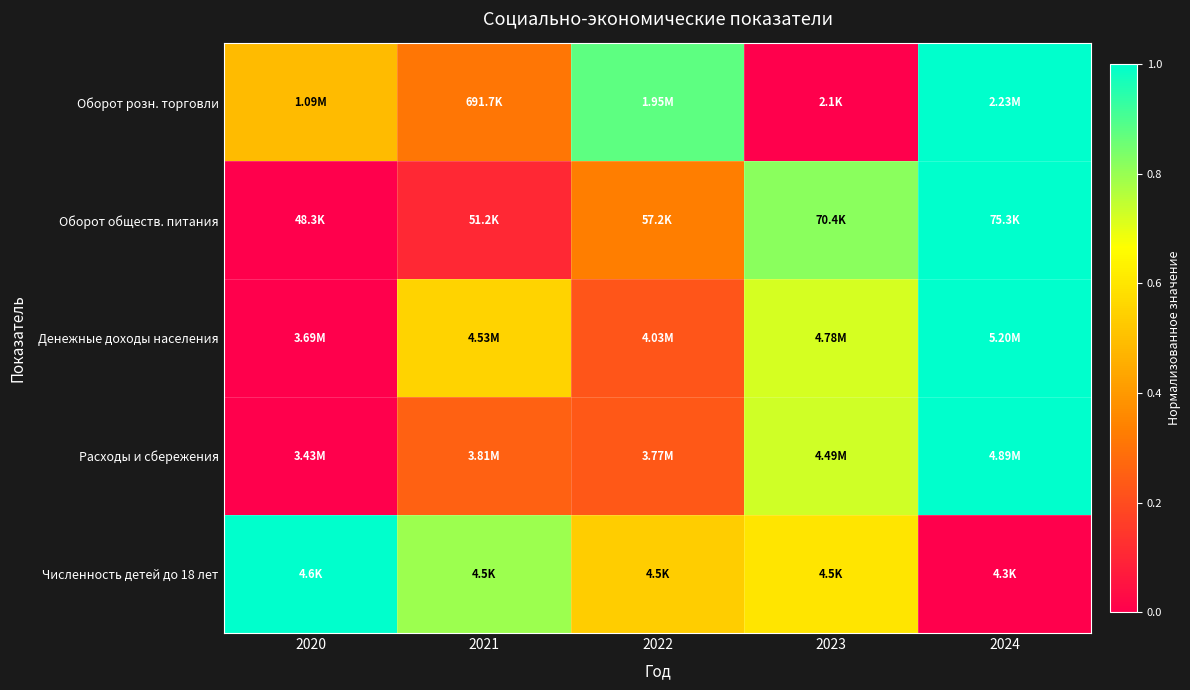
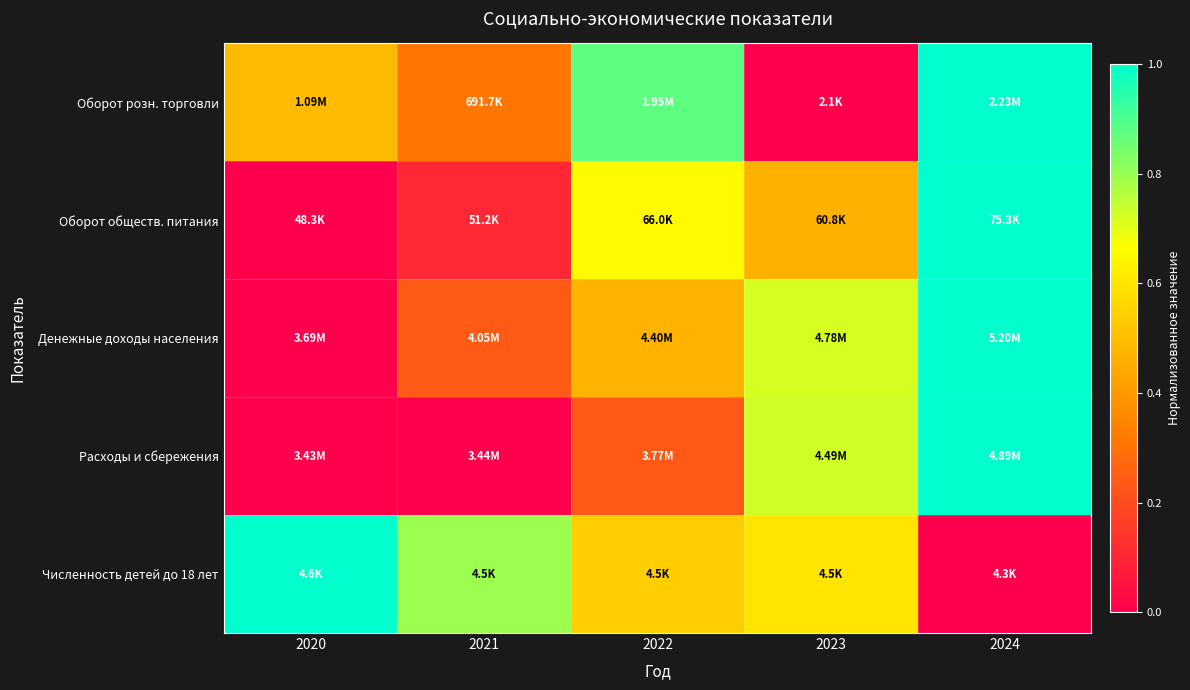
Оборот обществ. питания, 2022: 57.2K -> 66.0K
Оборот обществ. питания, 2023: 70.4K -> 60.8K
Денежные доходы населения, 2021: 4.53M -> 4.05M
Денежные доходы населения, 2022: 4.03M -> 4.40M
Расходы и сбережения, 2021: 3.81M -> 3.44M
